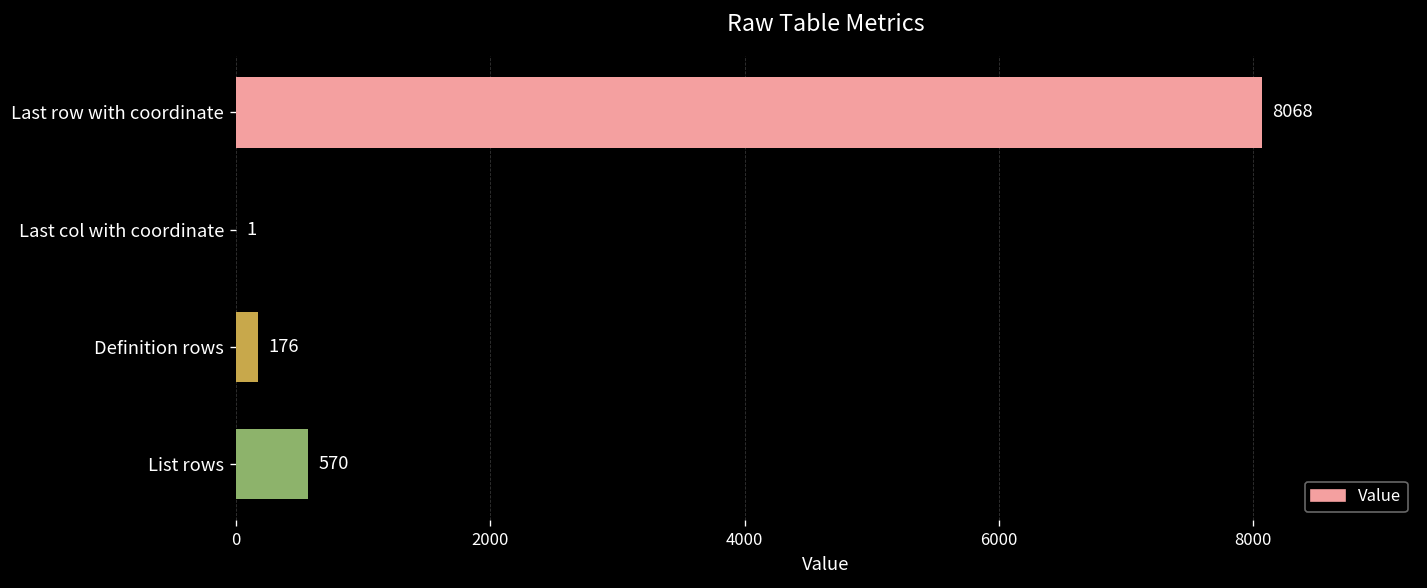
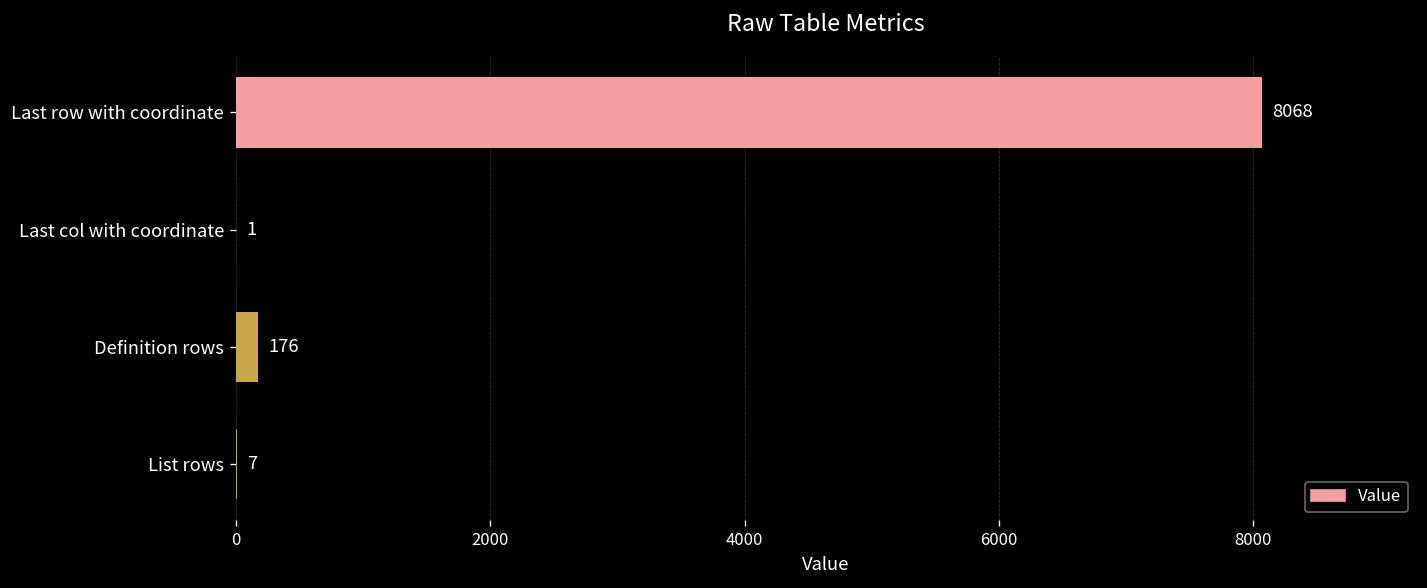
List rows: 570 -> 7
